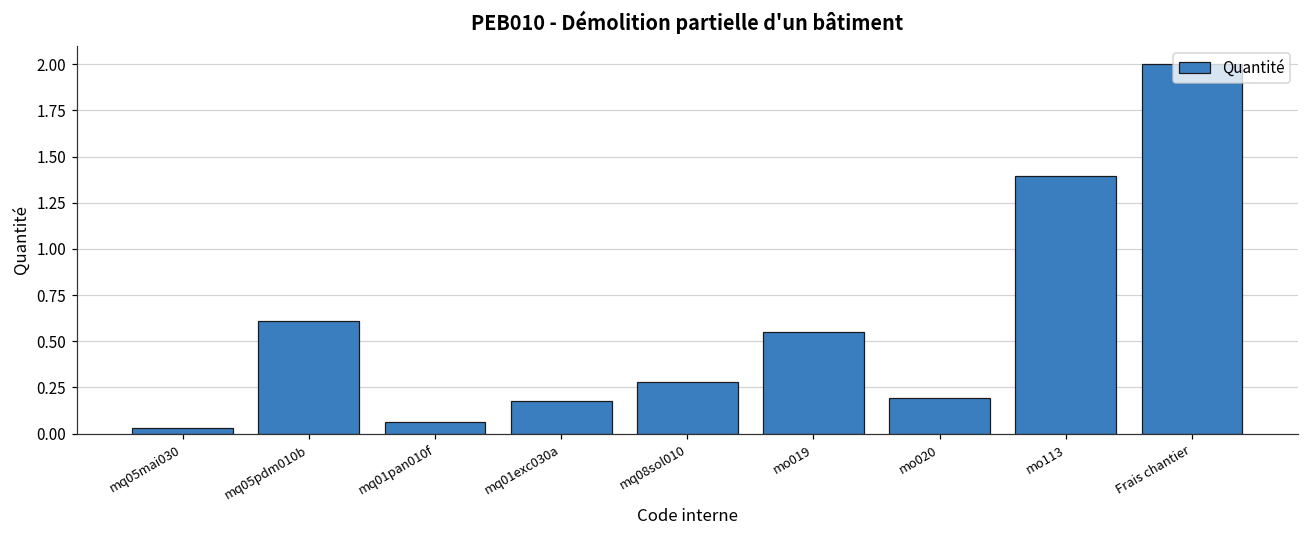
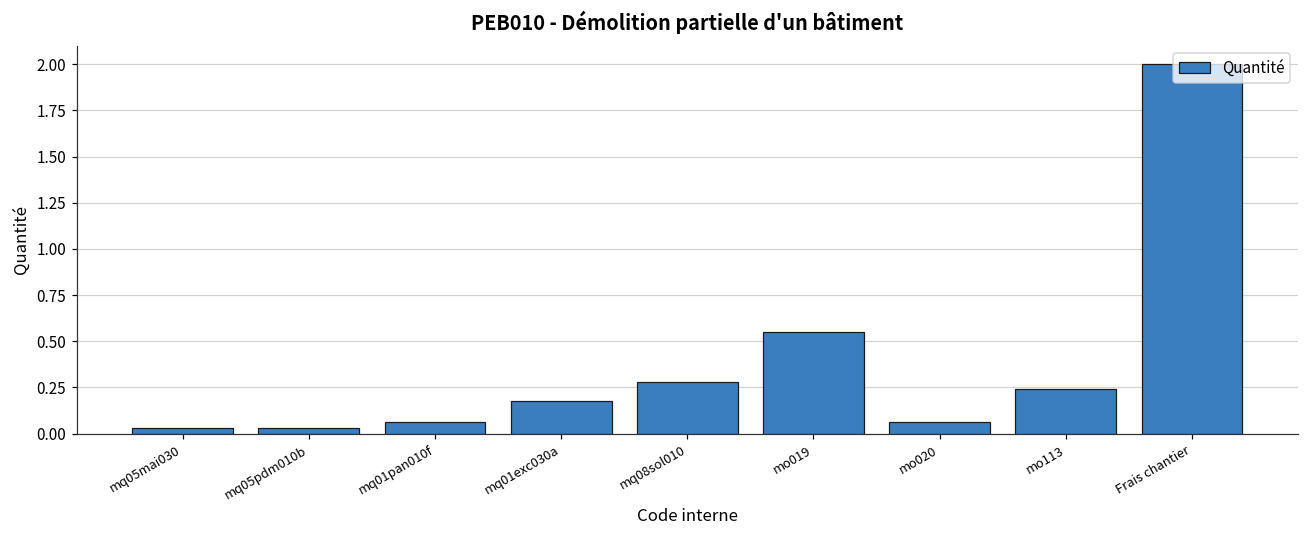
mq05pdm010b: 0.61 -> 0.03
mo020: 0.19 -> 0.06
mo113: 1.39 -> 0.24
